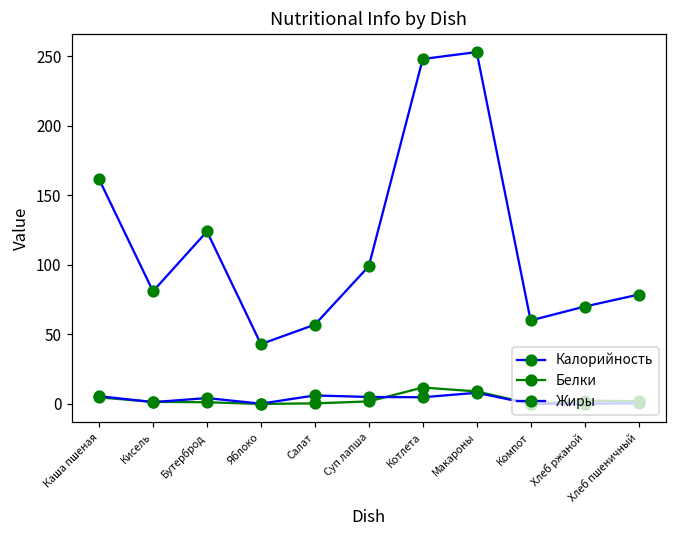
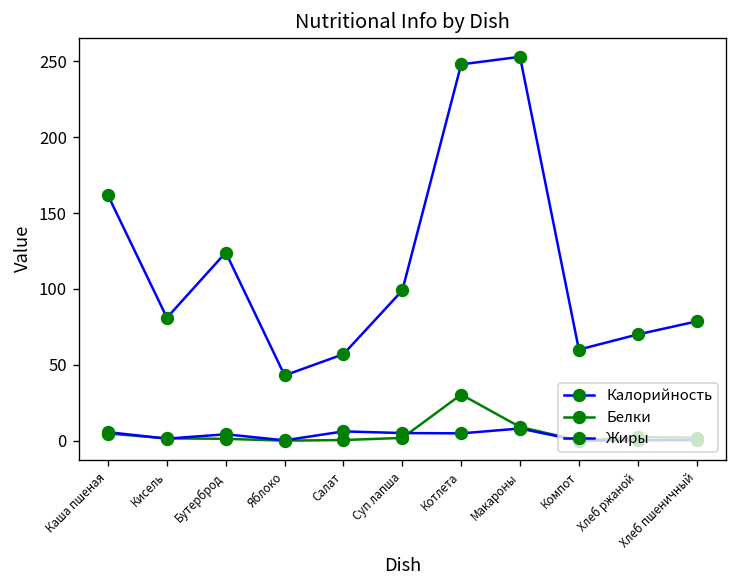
Белки, Котлета: 12 -> 30
